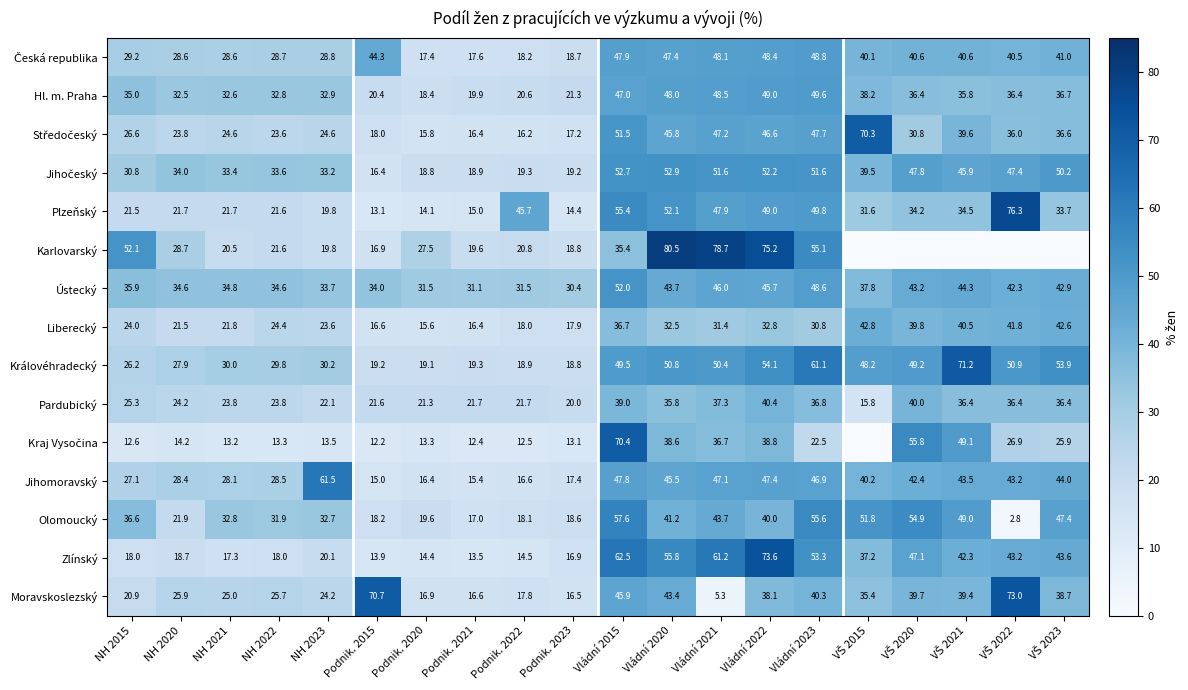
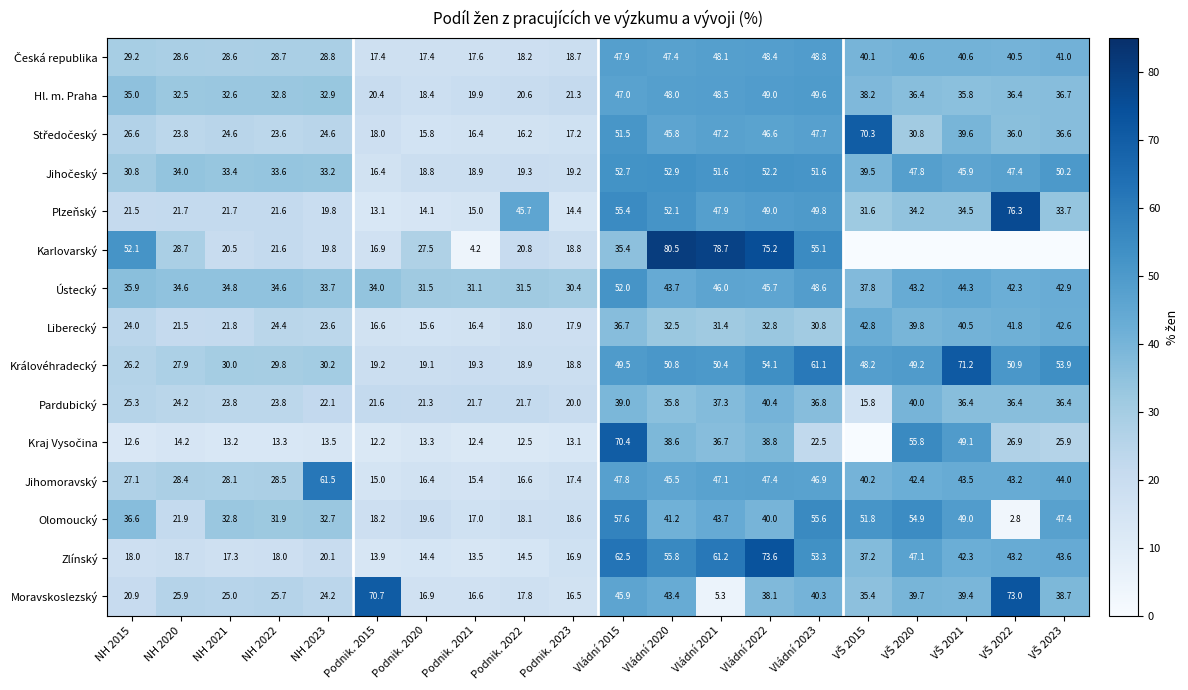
Česká republika, Podnik. 2015: 44.3 -> 17.4
Karlovarský, Podnik. 2021: 19.6 -> 4.2
